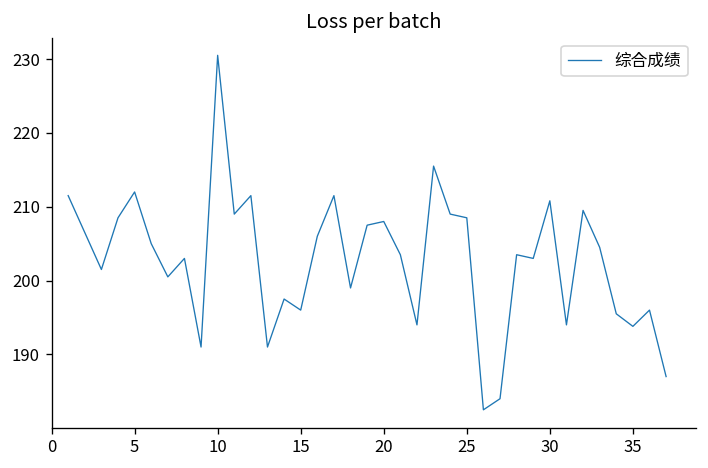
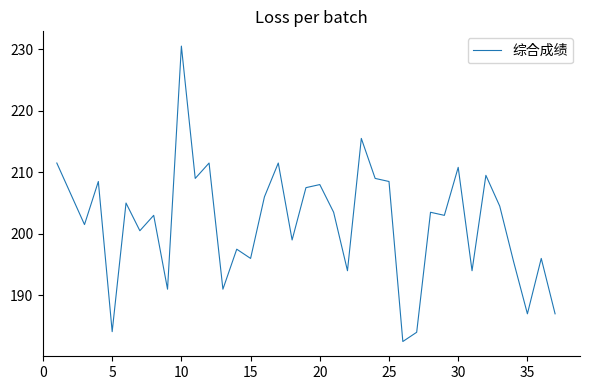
5: 212 -> 184
35: 194 -> 187
